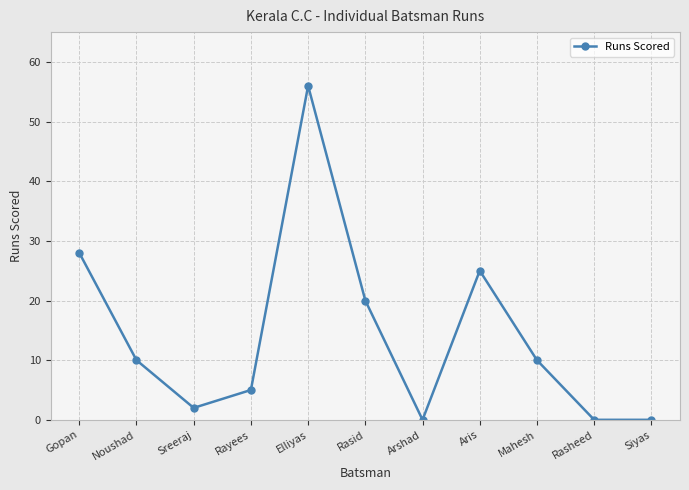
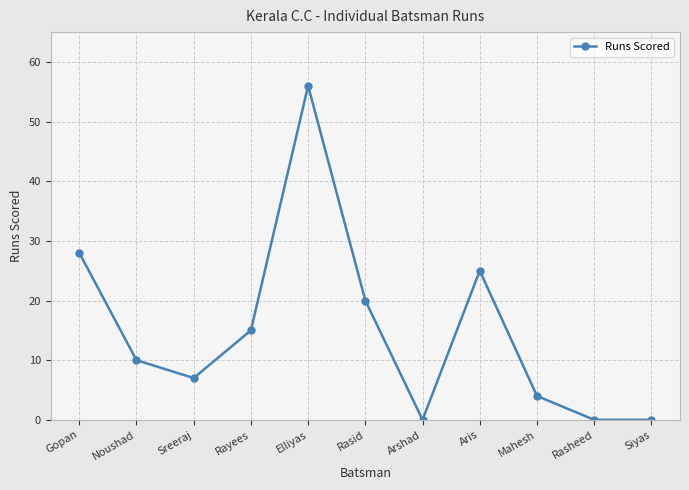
Sreeraj: 2 -> 7
Rayees: 5 -> 15
Mahesh: 10 -> 4
